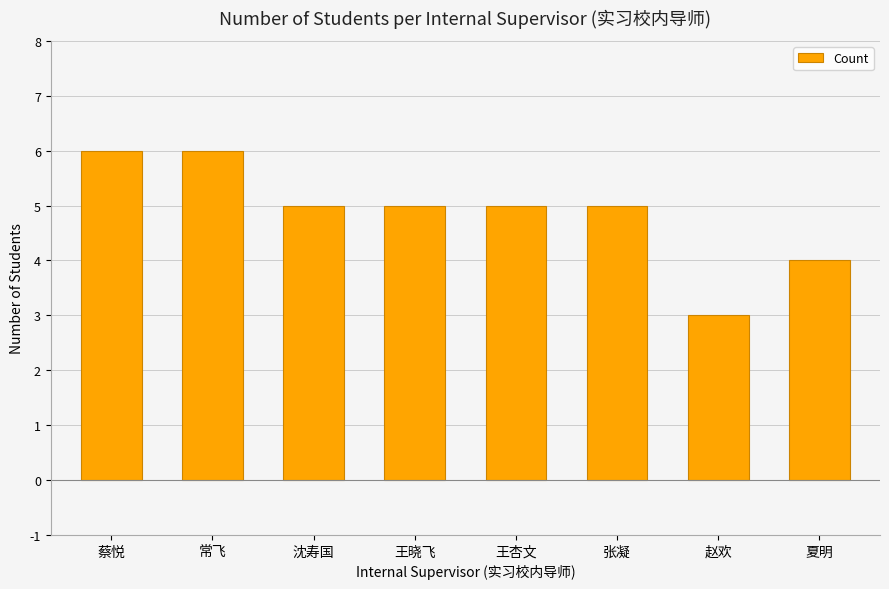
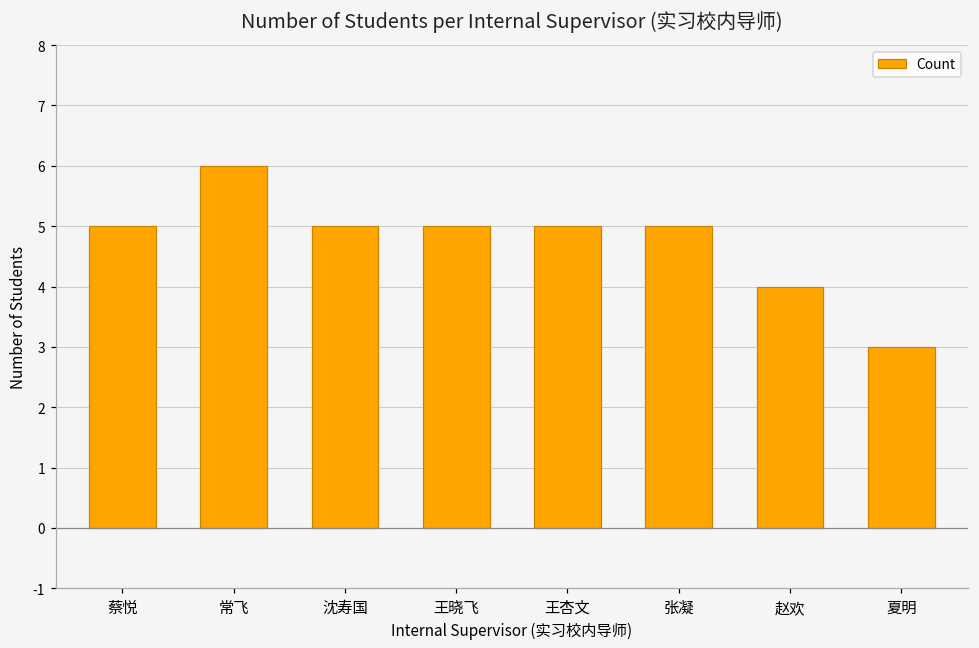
蔡悦: 6 -> 5
赵欢: 3 -> 4
夏明: 4 -> 3
